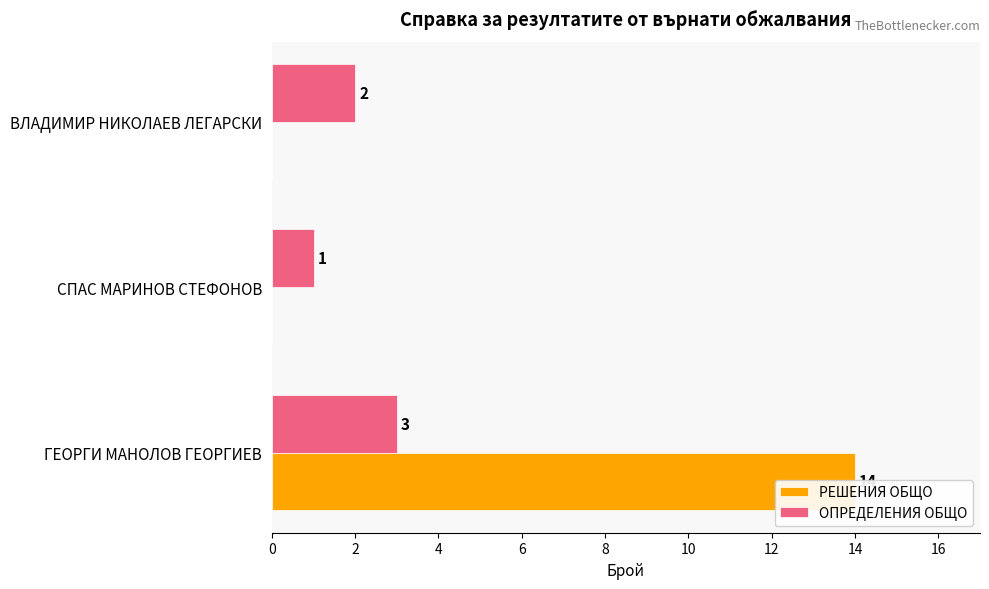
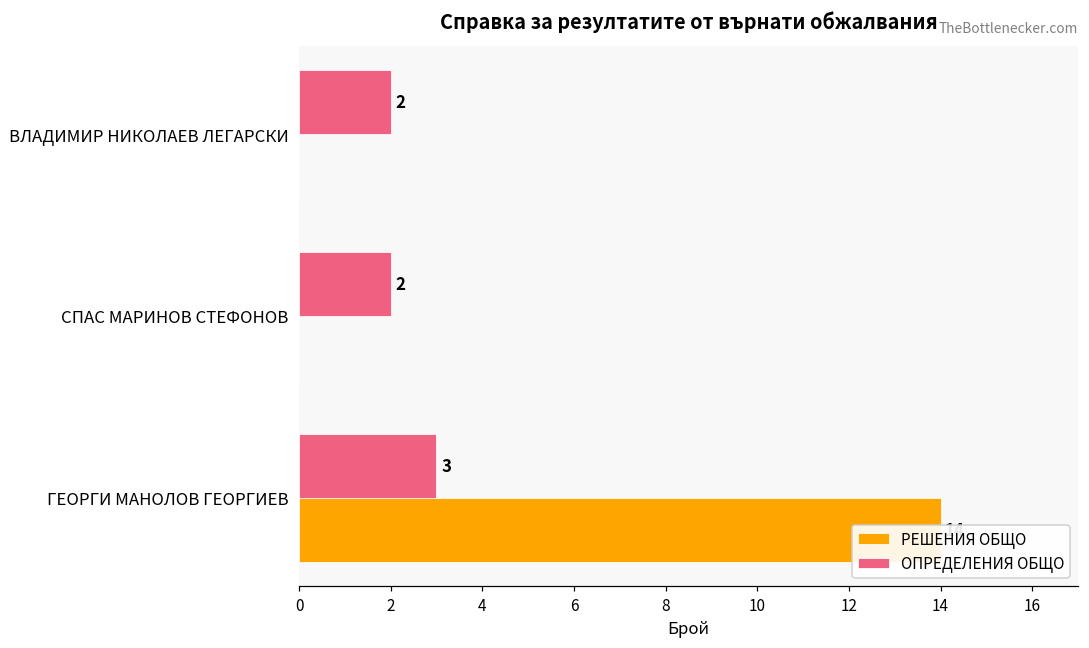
ОПРЕДЕЛЕНИЯ ОБЩО, СПАС МАРИНОВ СТЕФОНОВ: 1 -> 2
